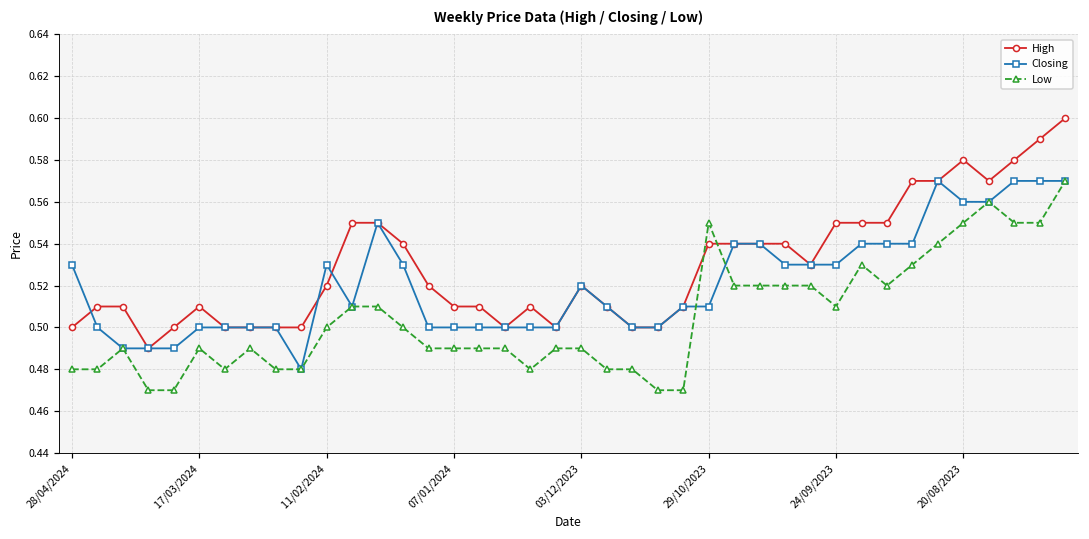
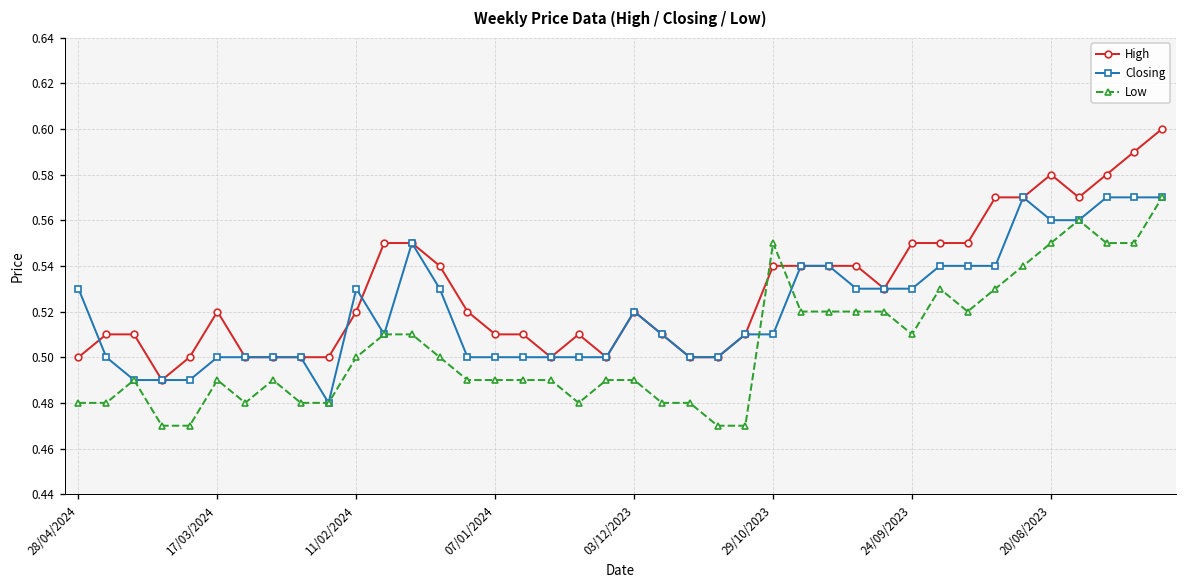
High, 17/03/2024: 0.51 -> 0.52
